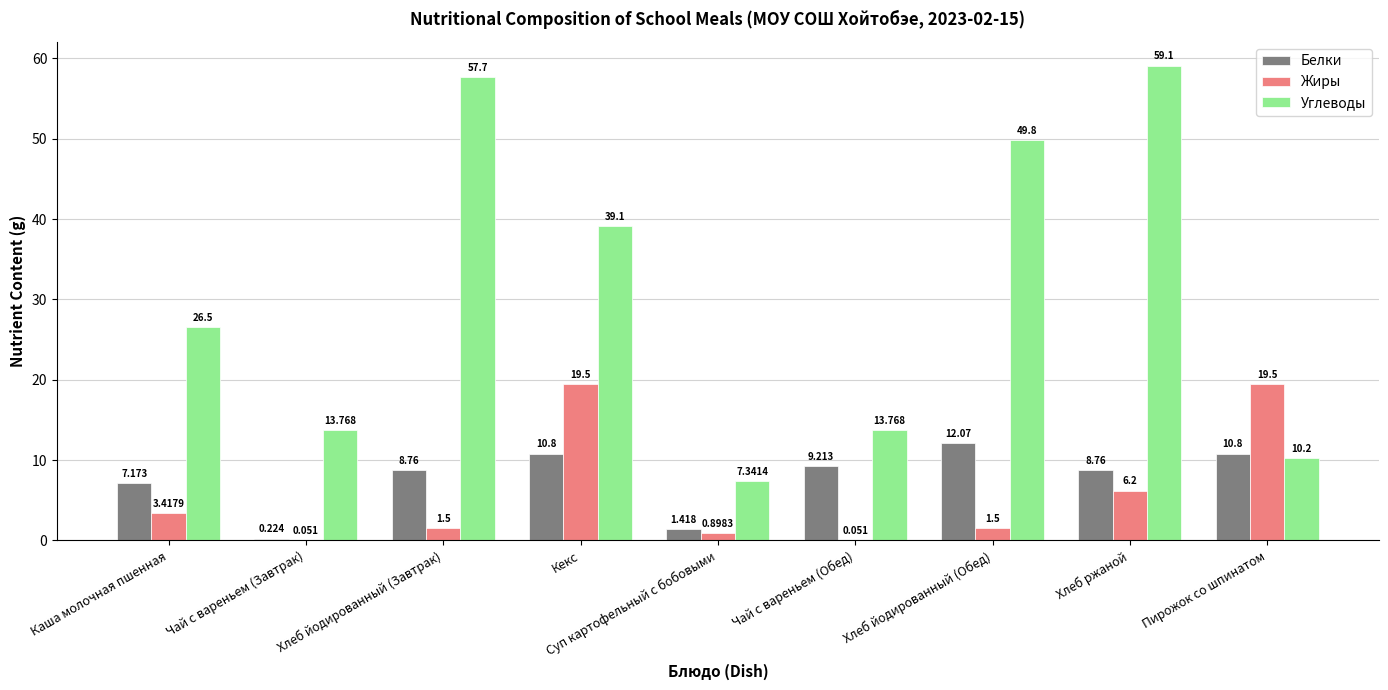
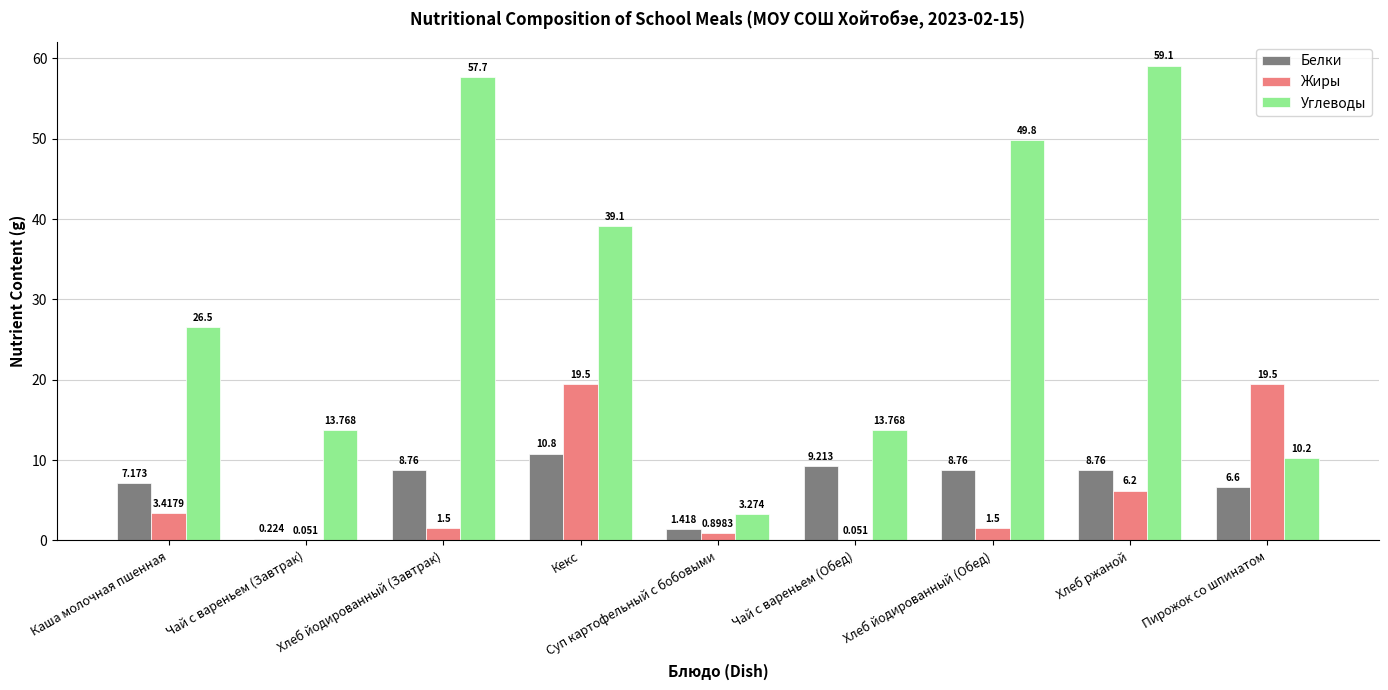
Углеводы, Суп картофельный с бобовыми: 7.3414 -> 3.274
Белки, Хлеб йодированный (Обед): 12.07 -> 8.76
Белки, Пирожок со шпинатом: 10.8 -> 6.6
